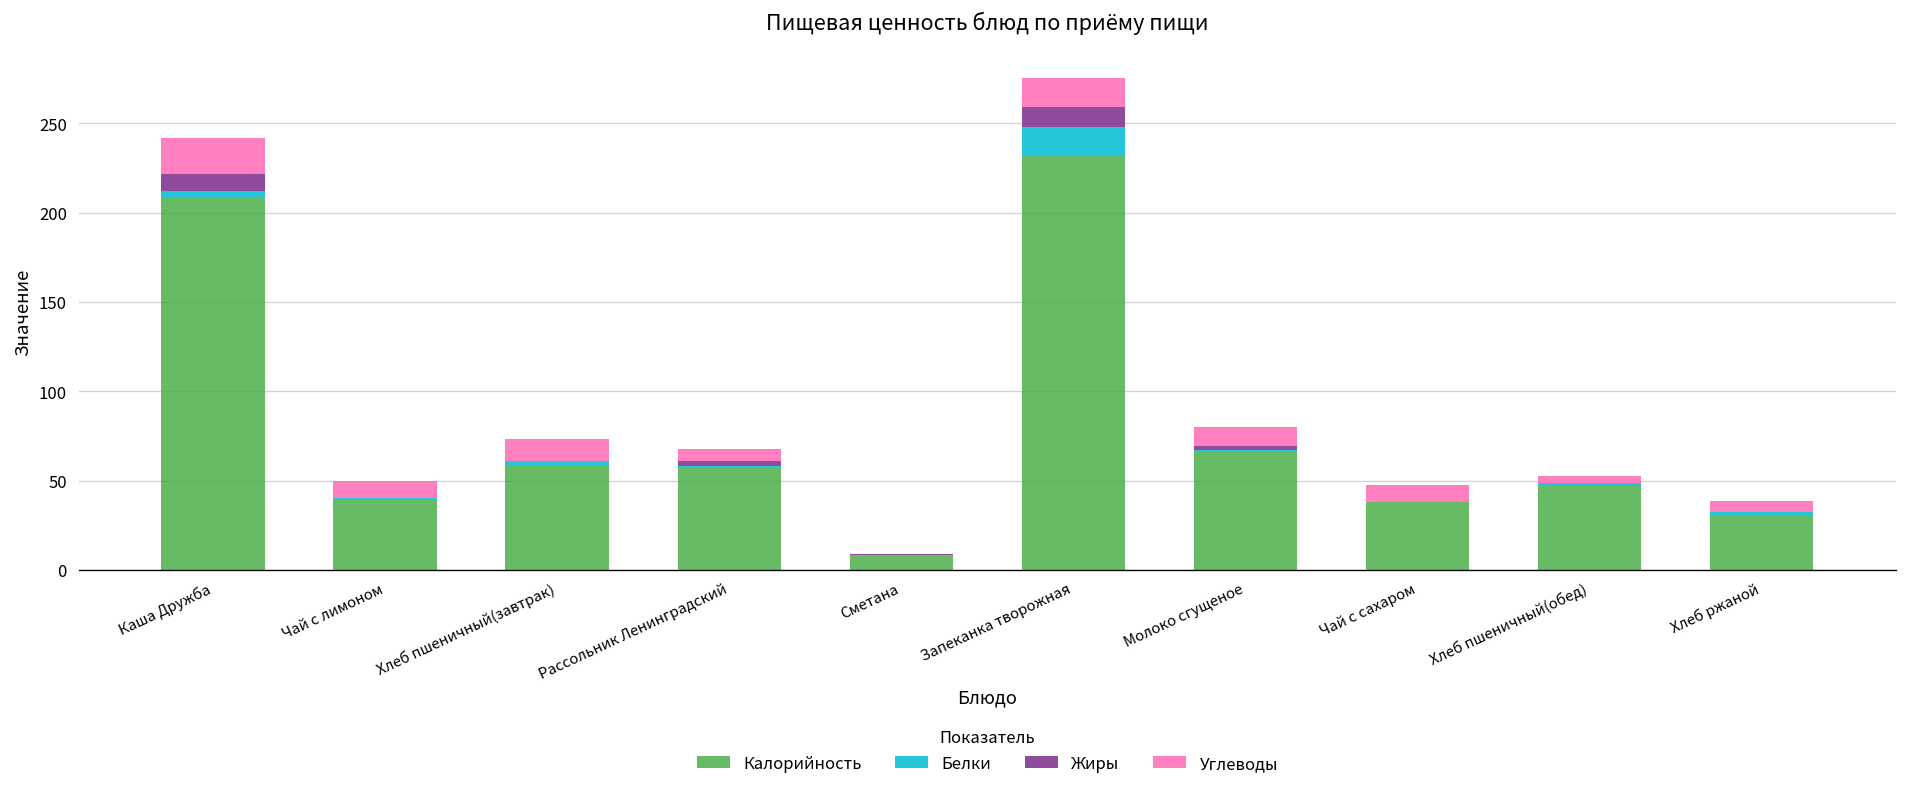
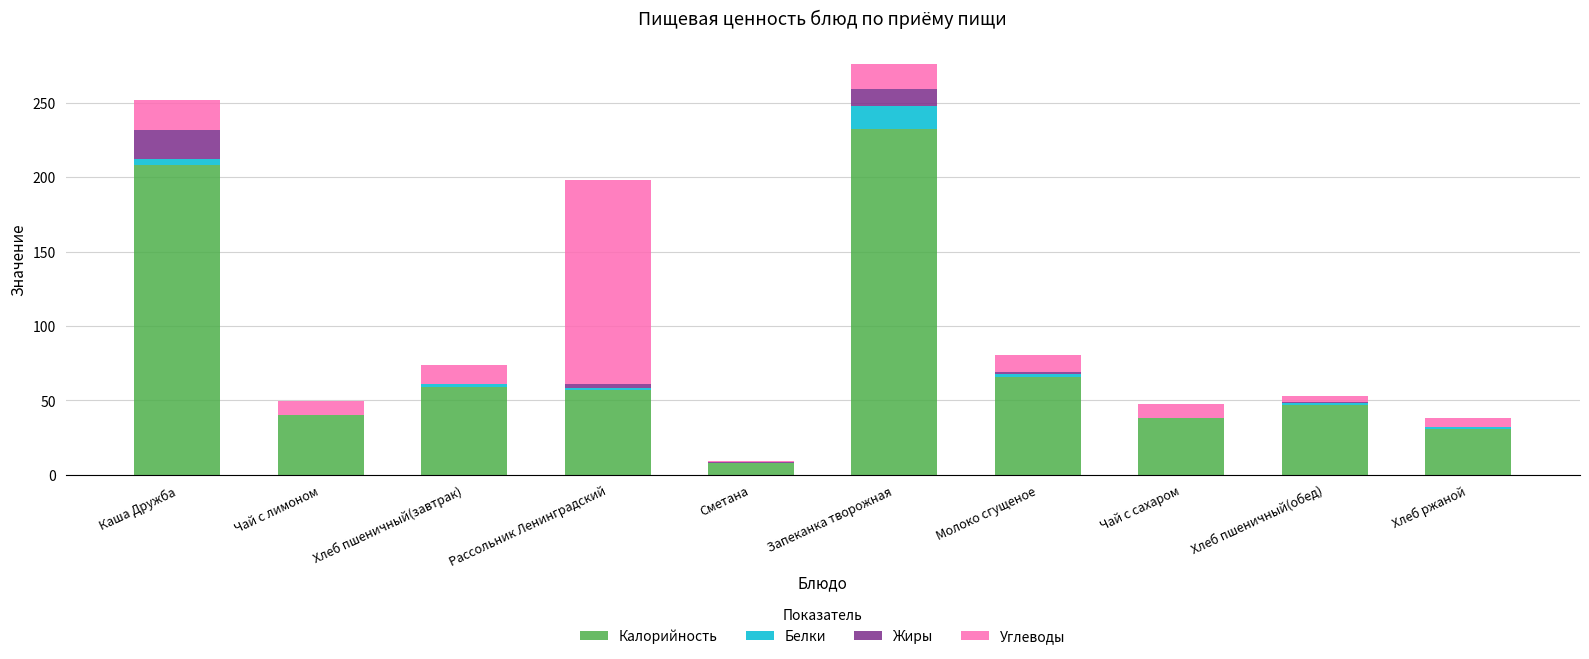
Жиры, Каша Дружба: 9 -> 19
Углеводы, Рассольник Ленинградский: 7 -> 137
